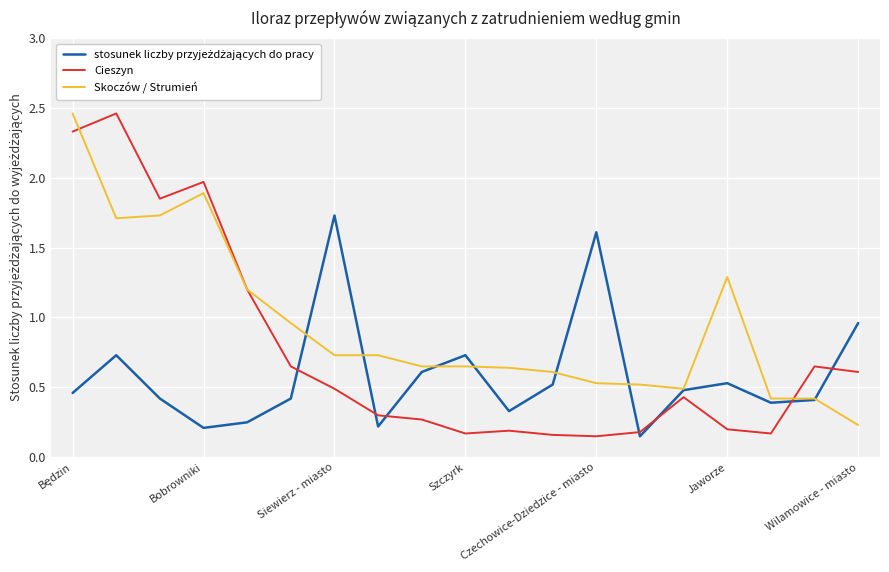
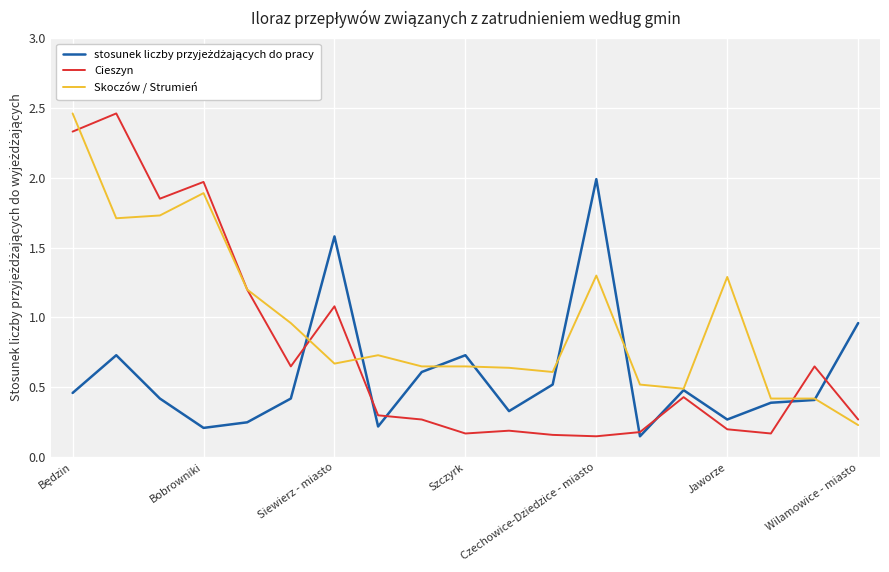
stosunek liczby przyjeżdżających do pracy, Siewierz - miasto: 1.73 -> 1.58
Cieszyn, Siewierz - miasto: 0.49 -> 1.08
Skoczów / Strumień, Siewierz - miasto: 0.73 -> 0.67
stosunek liczby przyjeżdżających do pracy, Czechowice-Dziedzice - miasto: 1.61 -> 1.99
Skoczów / Strumień, Czechowice-Dziedzice - miasto: 0.53 -> 1.30
stosunek liczby przyjeżdżających do pracy, Jaworze: 0.53 -> 0.27
Cieszyn, Wilamowice - miasto: 0.61 -> 0.27
